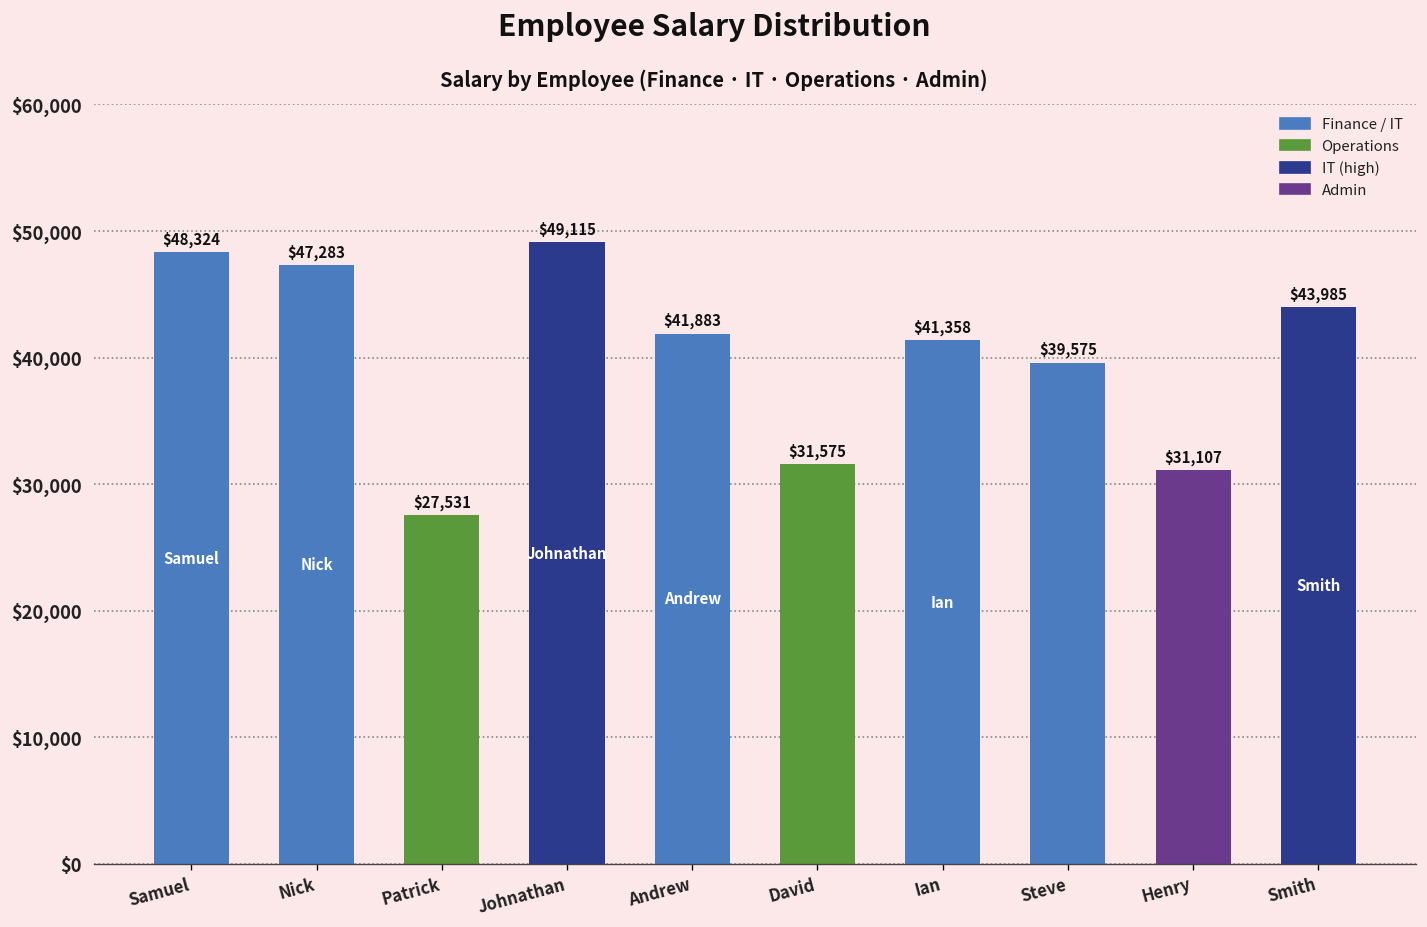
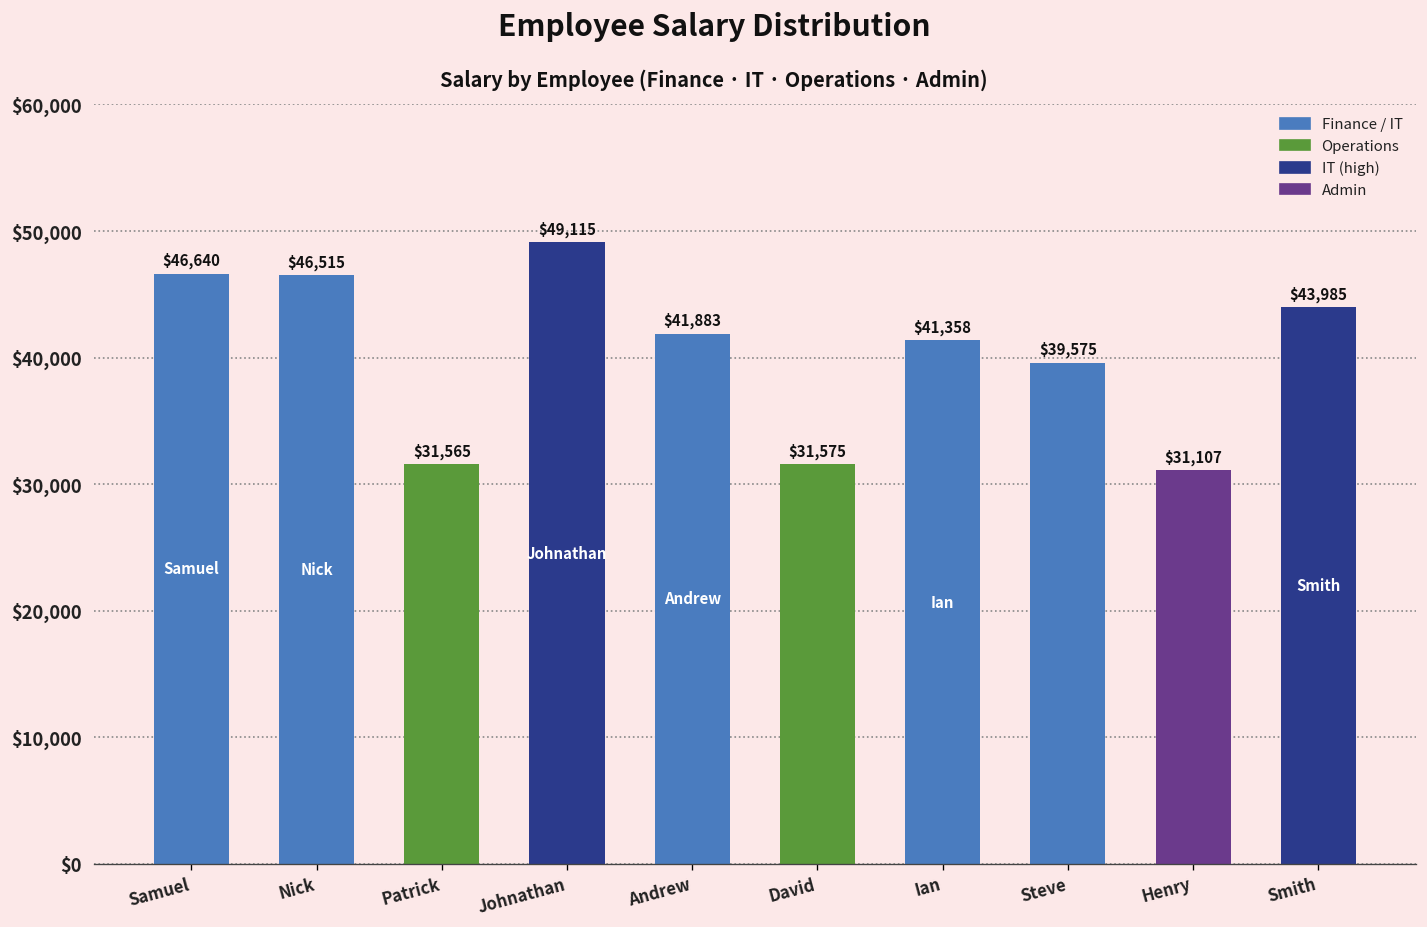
Samuel: $48,324 -> $46,640
Nick: $47,283 -> $46,515
Patrick: $27,531 -> $31,565
